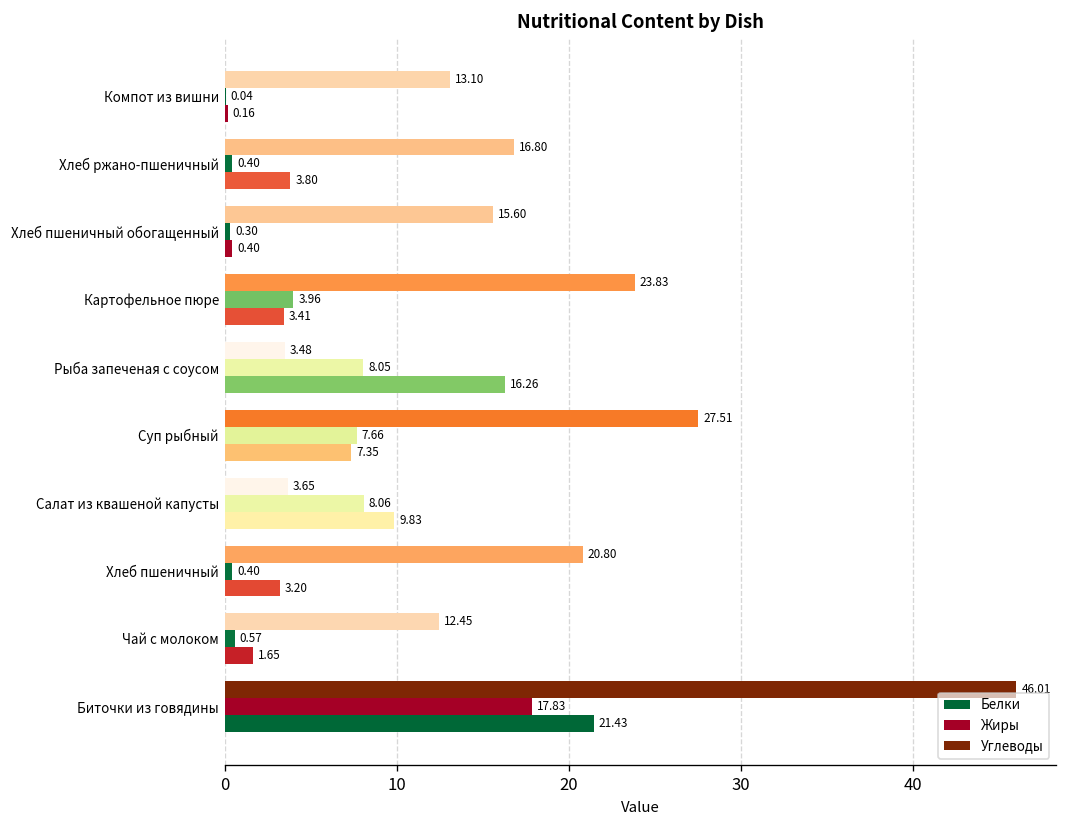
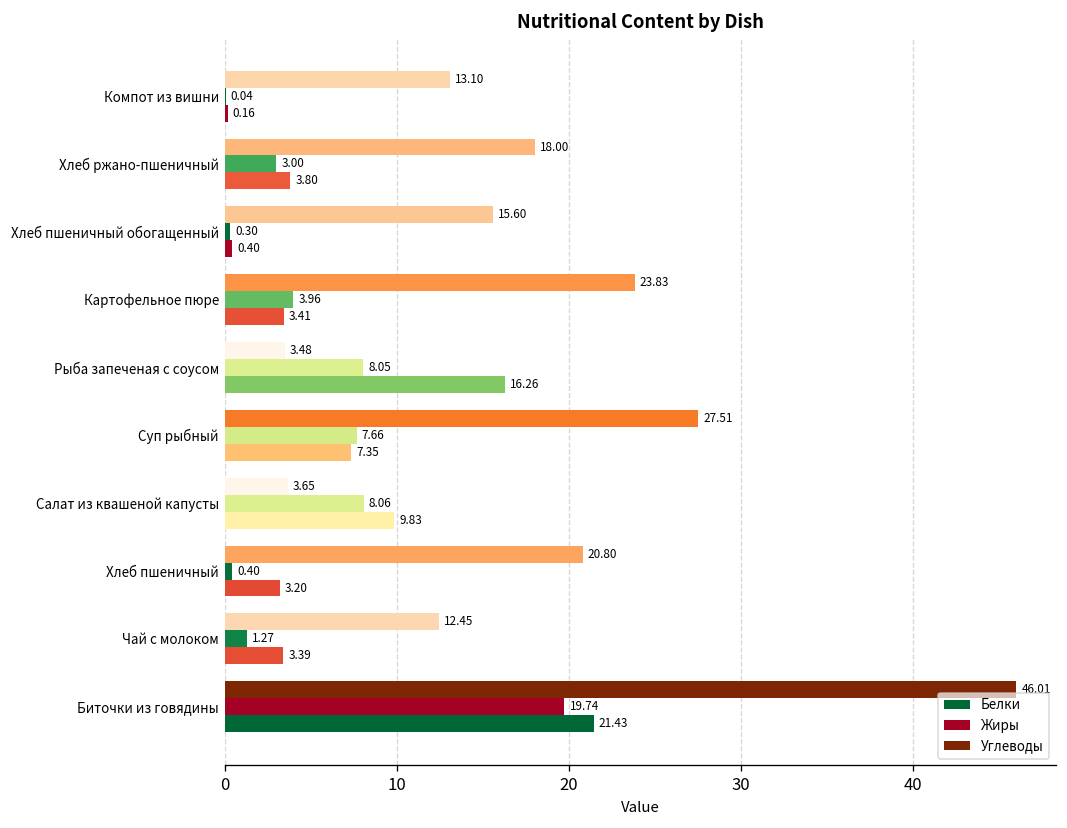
Углеводы, Хлеб ржано-пшеничный: 16.80 -> 18.00
Жиры, Хлеб ржано-пшеничный: 0.40 -> 3.00
Жиры, Чай с молоком: 0.57 -> 1.27
Белки, Чай с молоком: 1.65 -> 3.39
Жиры, Биточки из говядины: 17.83 -> 19.74
